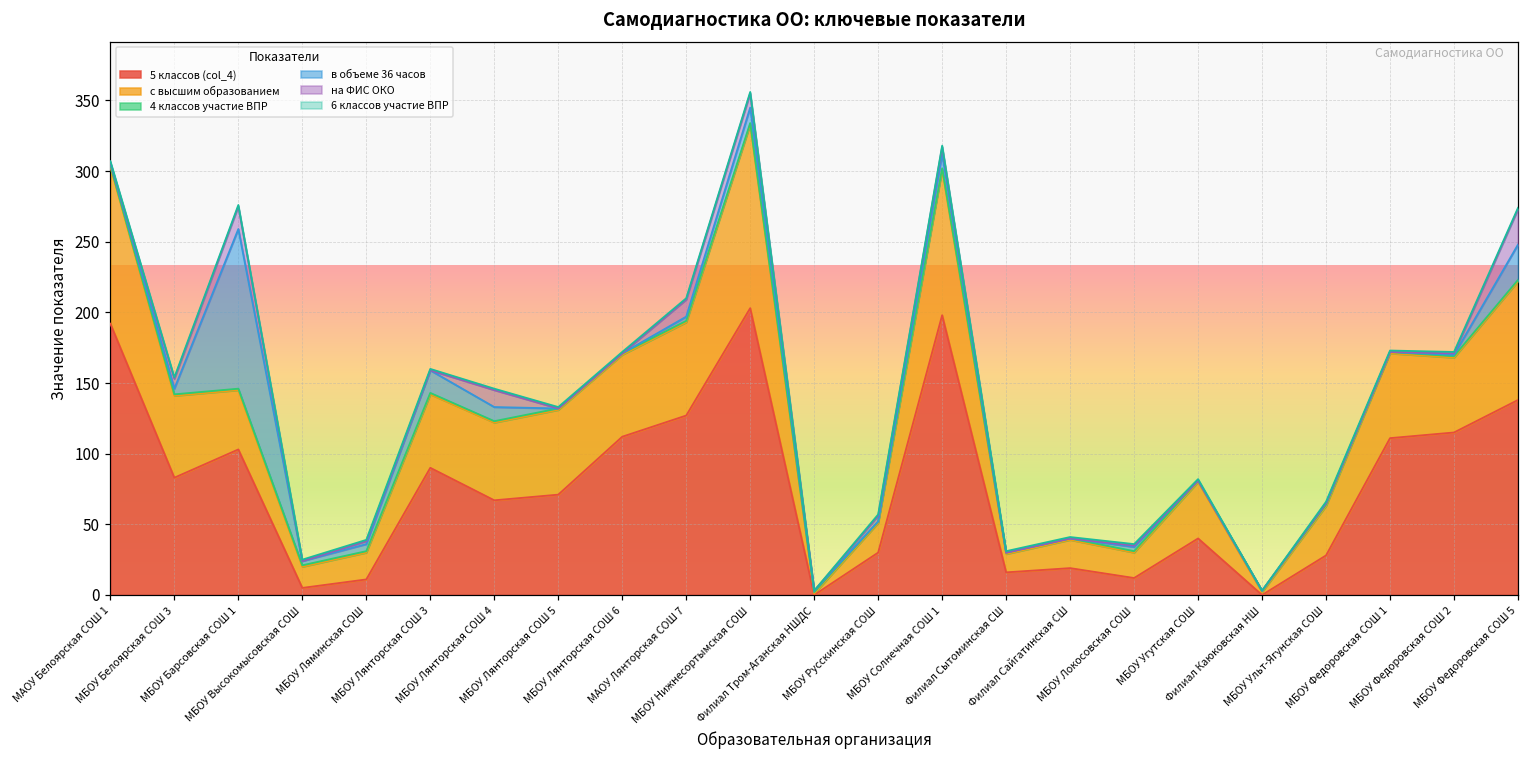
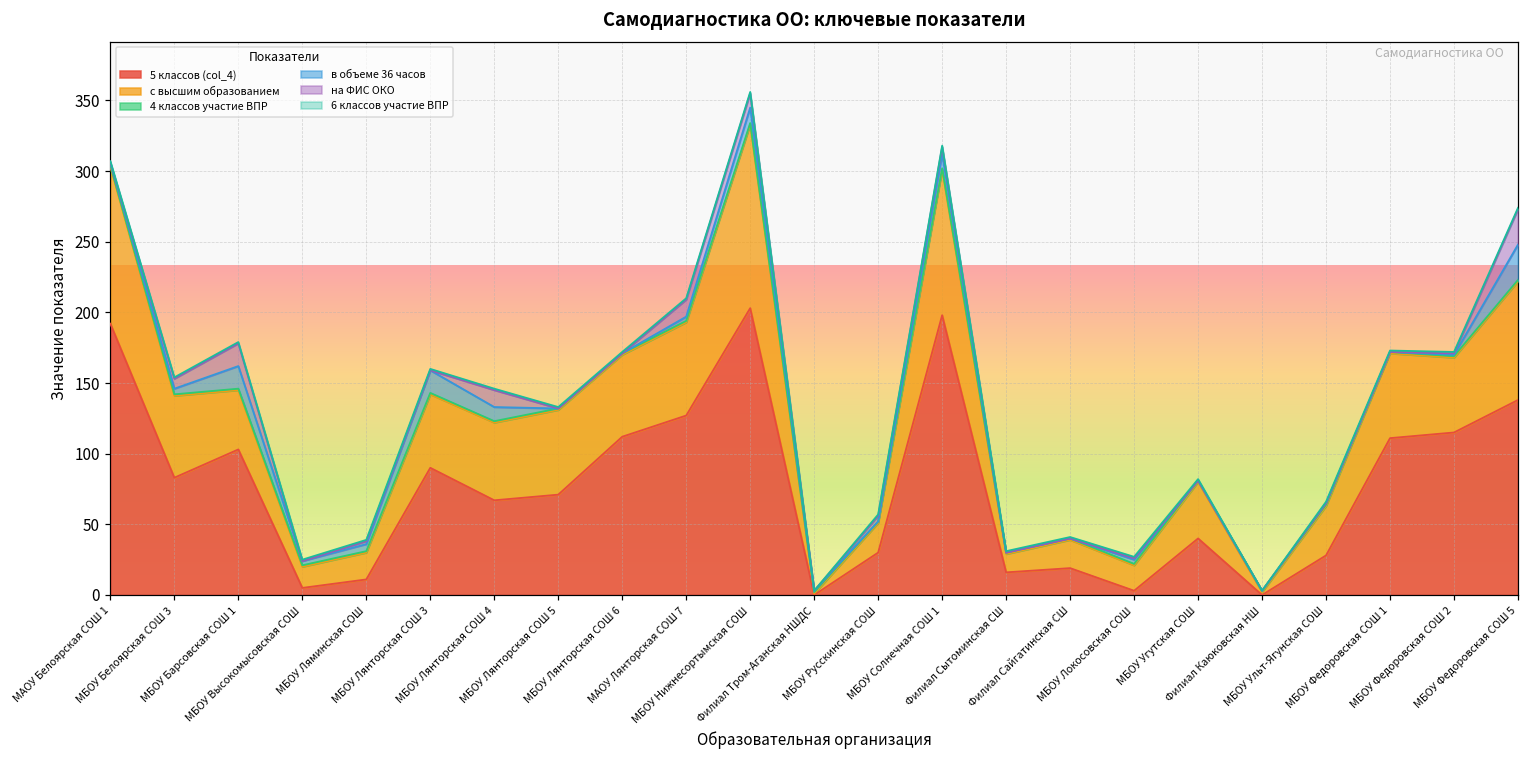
в объеме 36 часов, МБОУ Барсовская СОШ 1: 113 -> 16
5 классов (col_4), МБОУ Локосовская СОШ: 12 -> 3
